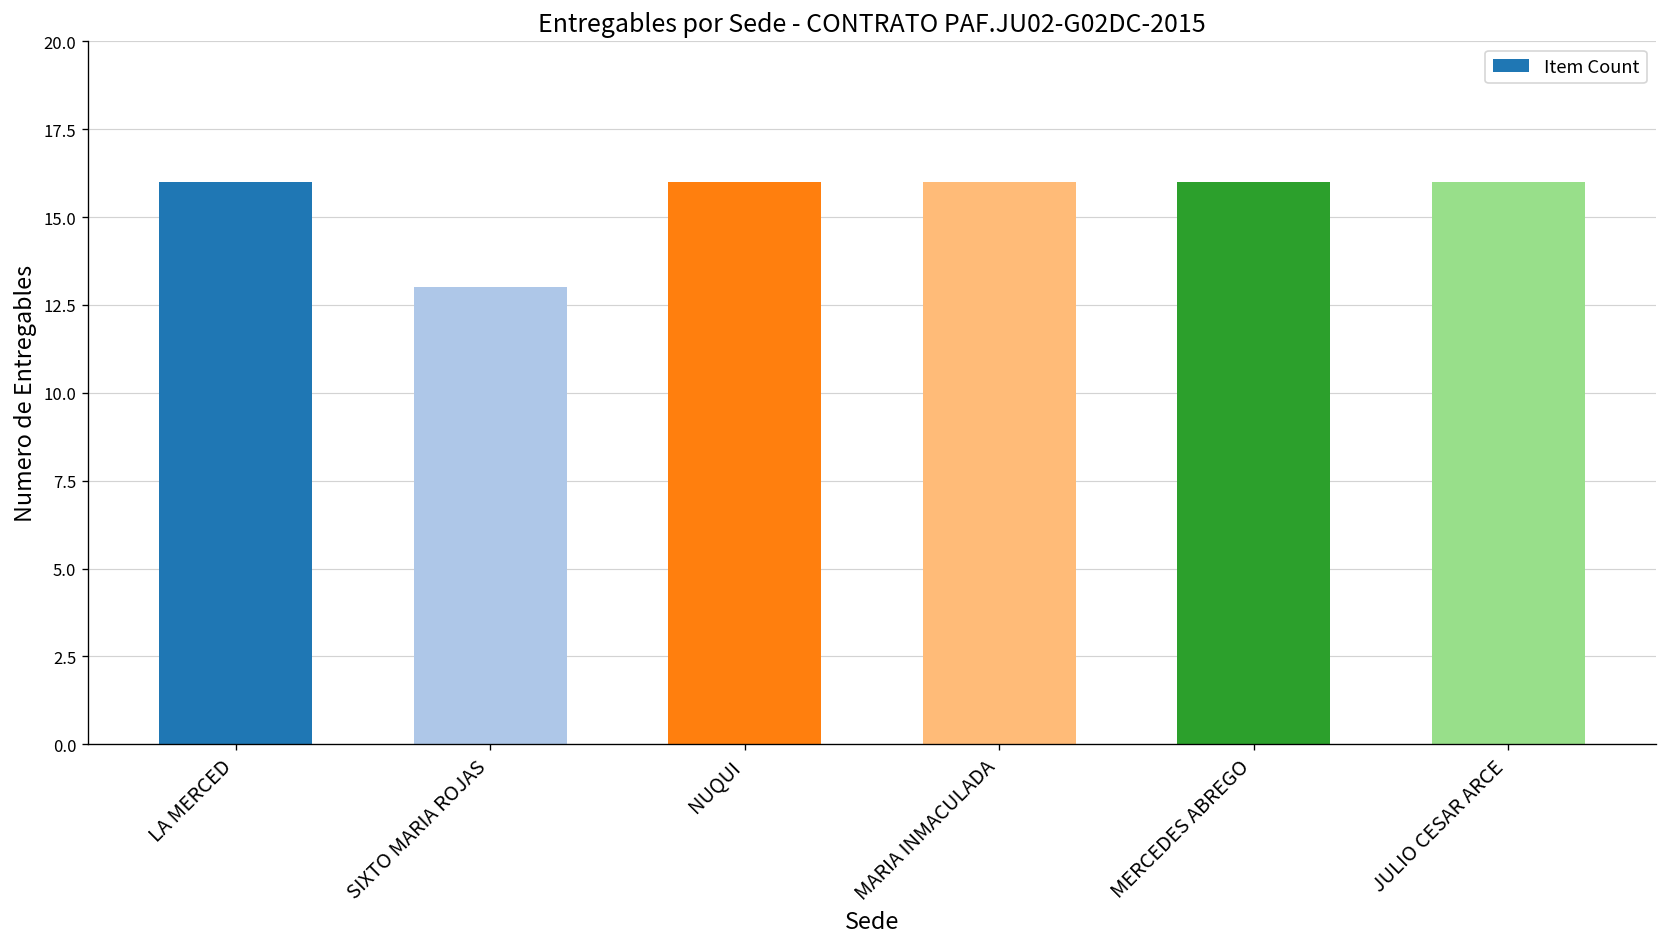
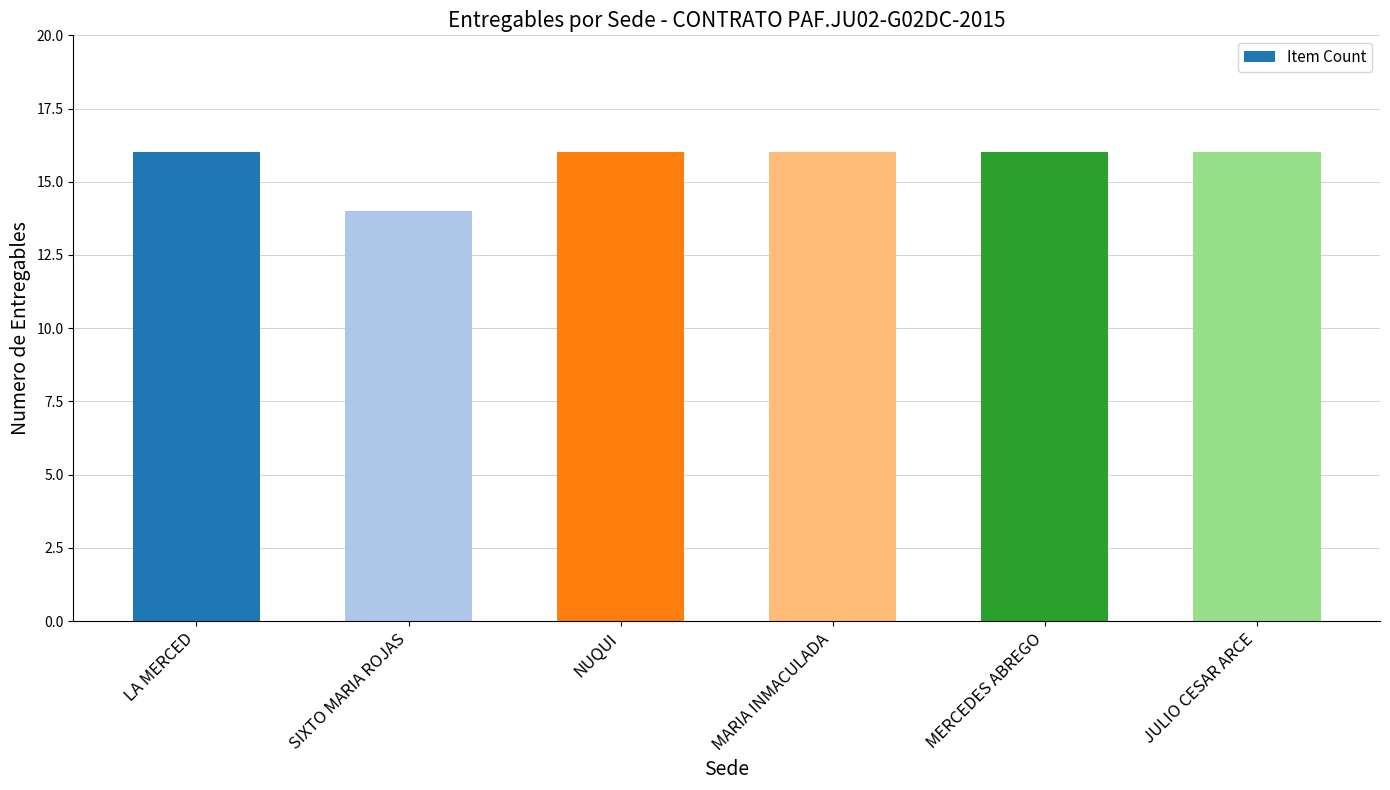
SIXTO MARIA ROJAS: 13 -> 14
